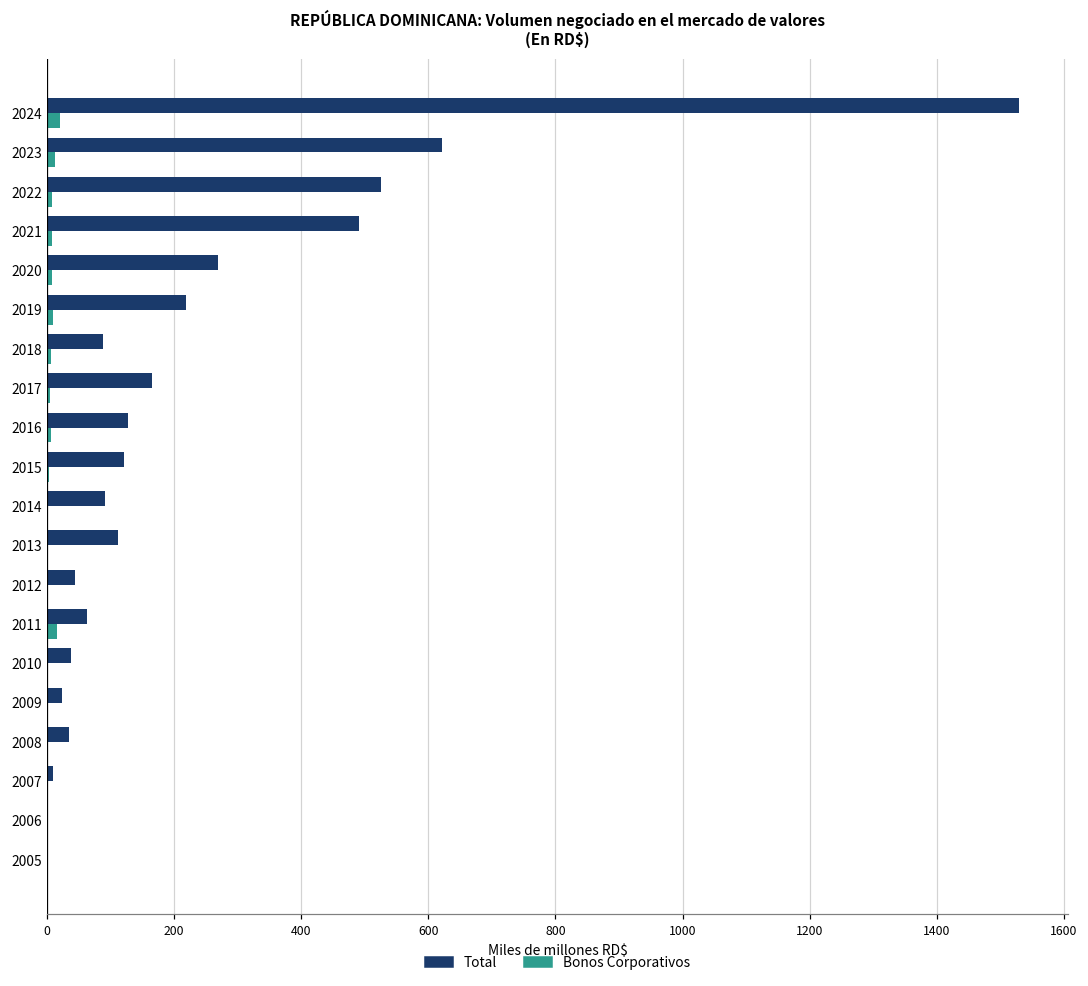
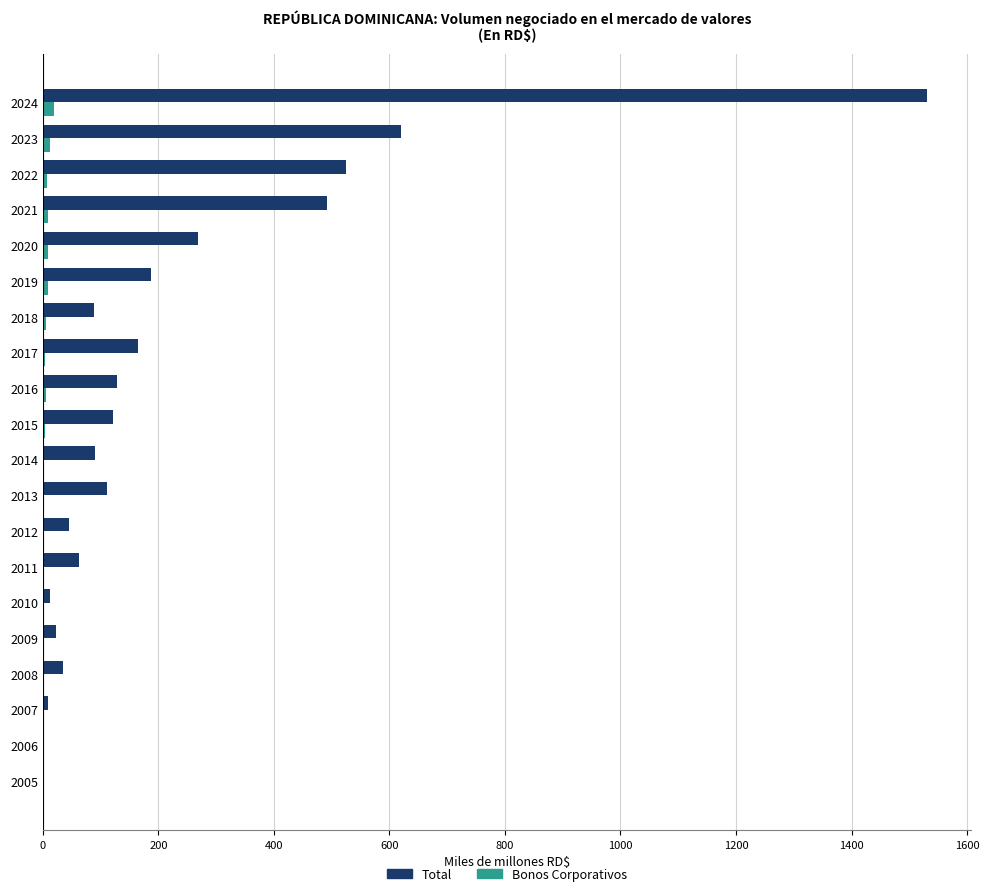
Total, 2019: 220 -> 190
Bonos Corporativos, 2011: 20 -> 0
Total, 2010: 40 -> 10
